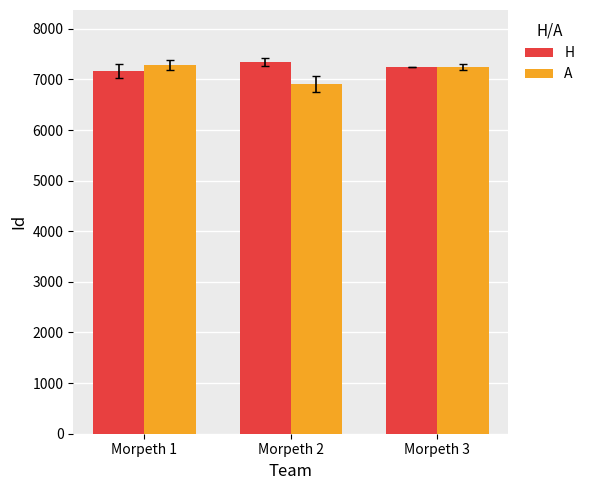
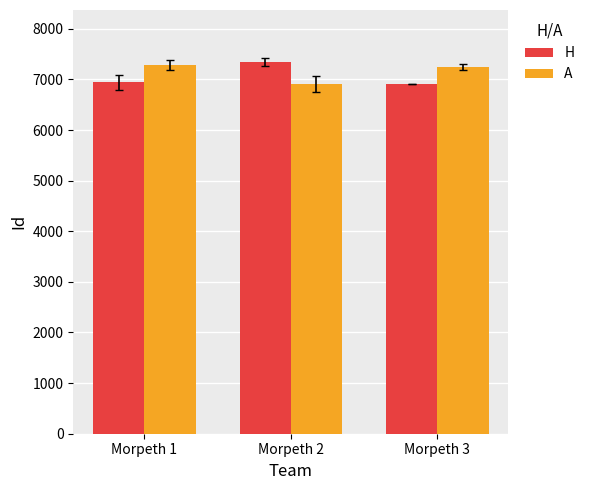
H, Morpeth 1: 7200 -> 6900
H, Morpeth 3: 7200 -> 6900
